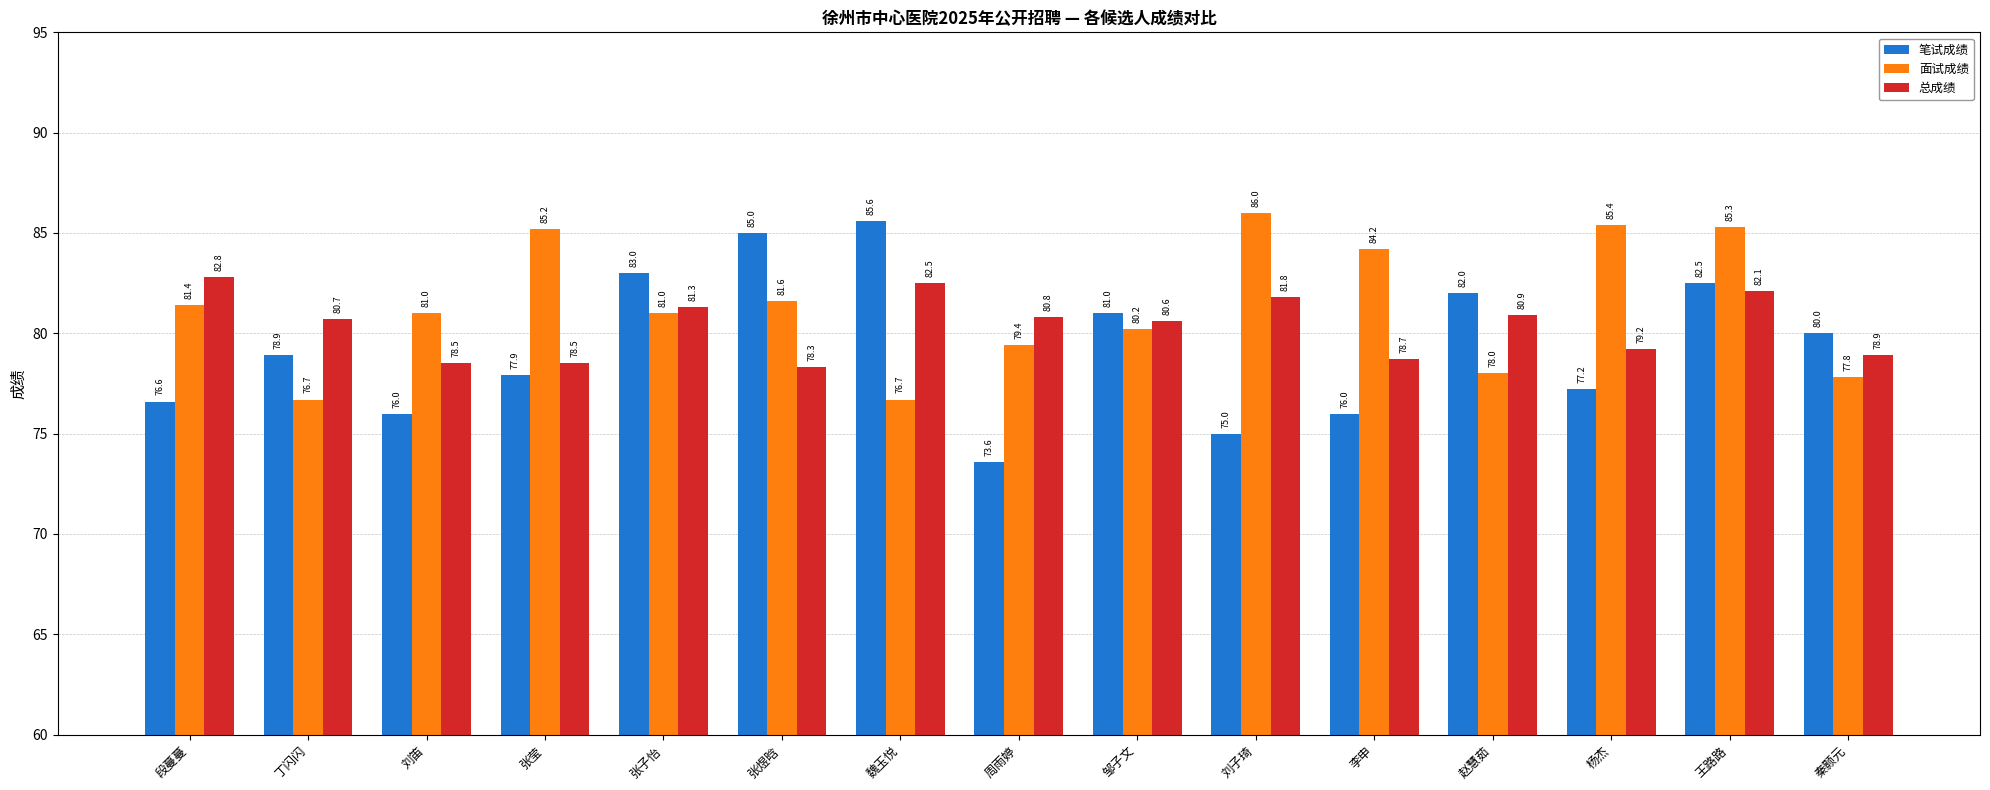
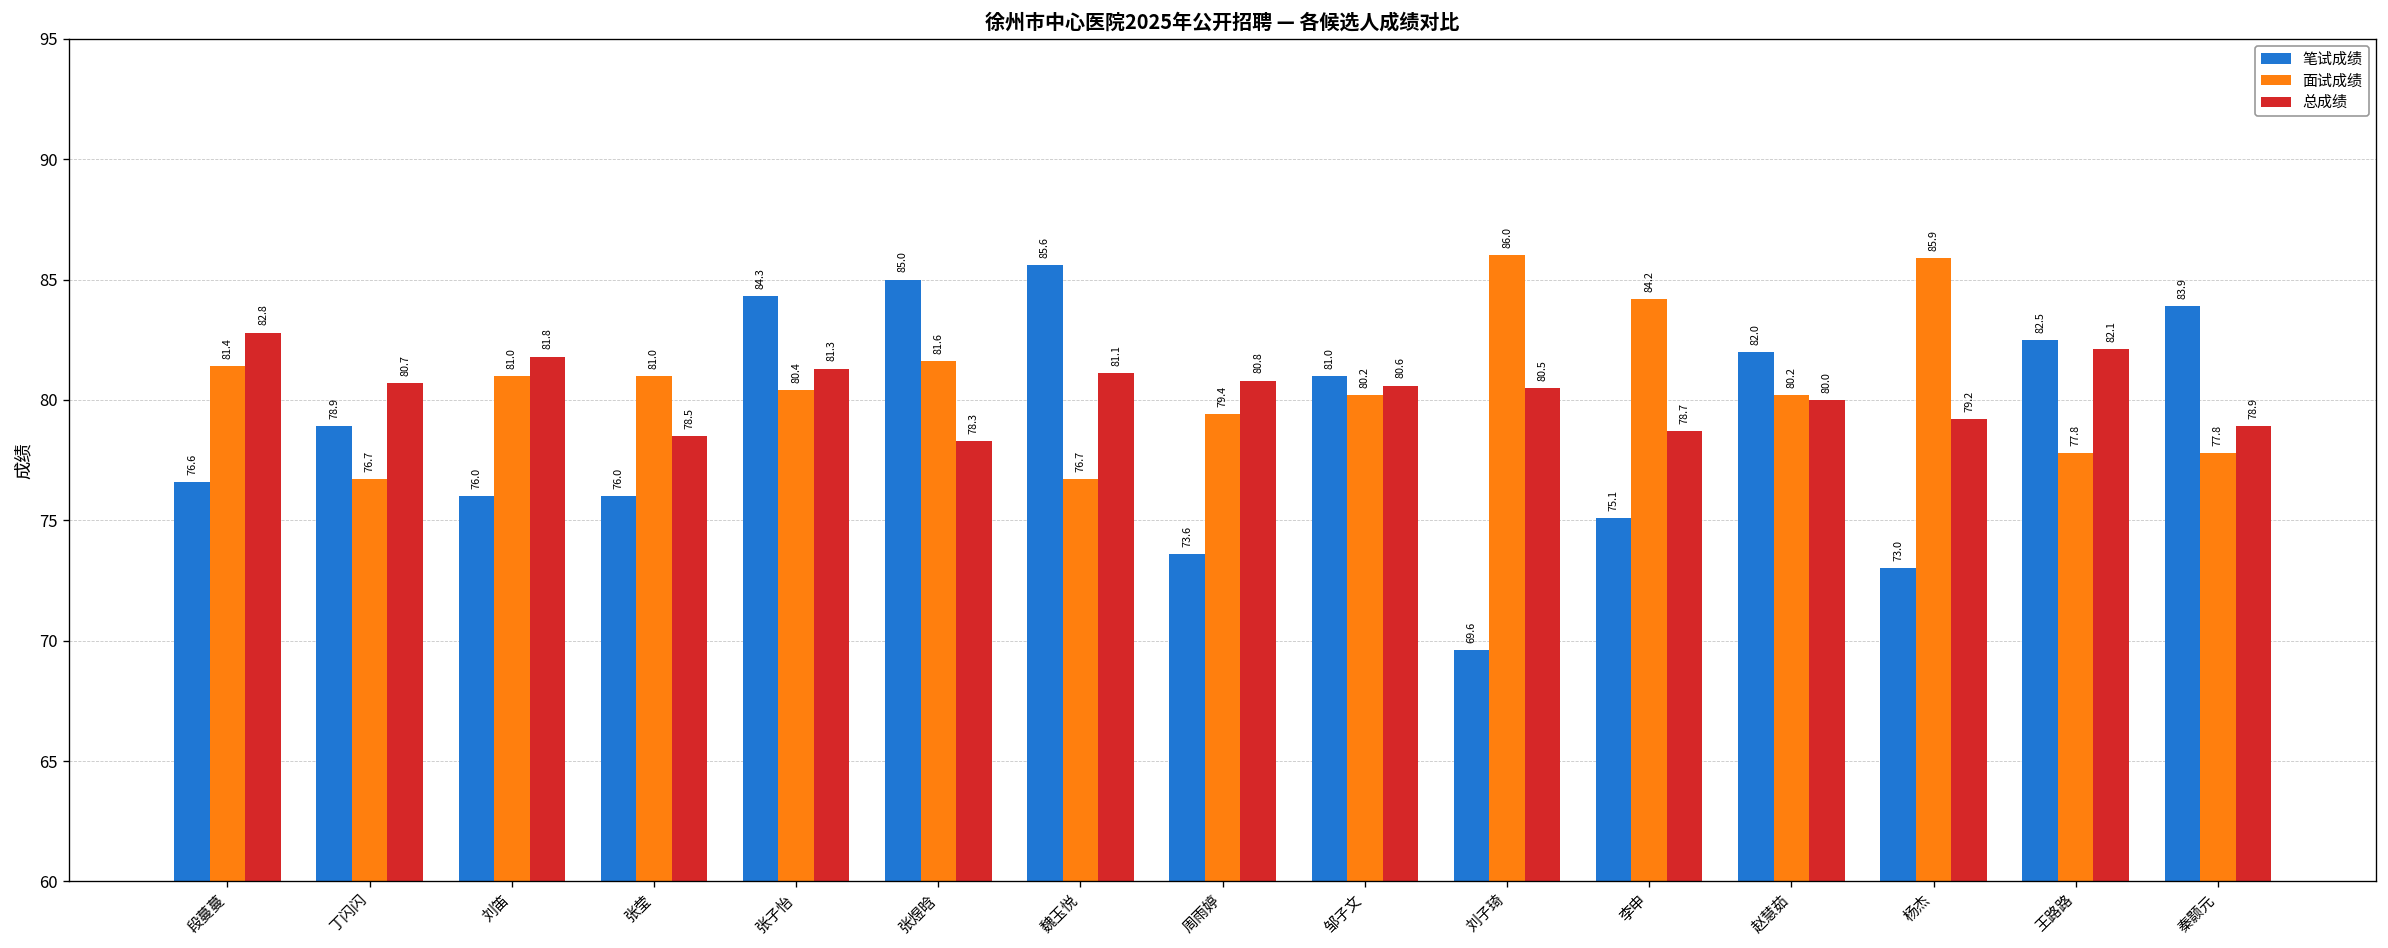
总成绩, 刘笛: 78.5 -> 81.8
笔试成绩, 张莹: 77.9 -> 76.0
面试成绩, 张莹: 85.2 -> 81.0
笔试成绩, 张子怡: 83.0 -> 84.3
面试成绩, 张子怡: 81.0 -> 80.4
总成绩, 魏玉悦: 82.5 -> 81.1
笔试成绩, 刘子琦: 75.0 -> 69.6
总成绩, 刘子琦: 81.8 -> 80.5
笔试成绩, 李申: 76.0 -> 75.1
面试成绩, 赵慧茹: 78.0 -> 80.2
总成绩, 赵慧茹: 80.9 -> 80.0
笔试成绩, 杨杰: 77.2 -> 73.0
面试成绩, 杨杰: 85.4 -> 85.9
面试成绩, 王路路: 85.3 -> 77.8
笔试成绩, 秦颢元: 80.0 -> 83.9
